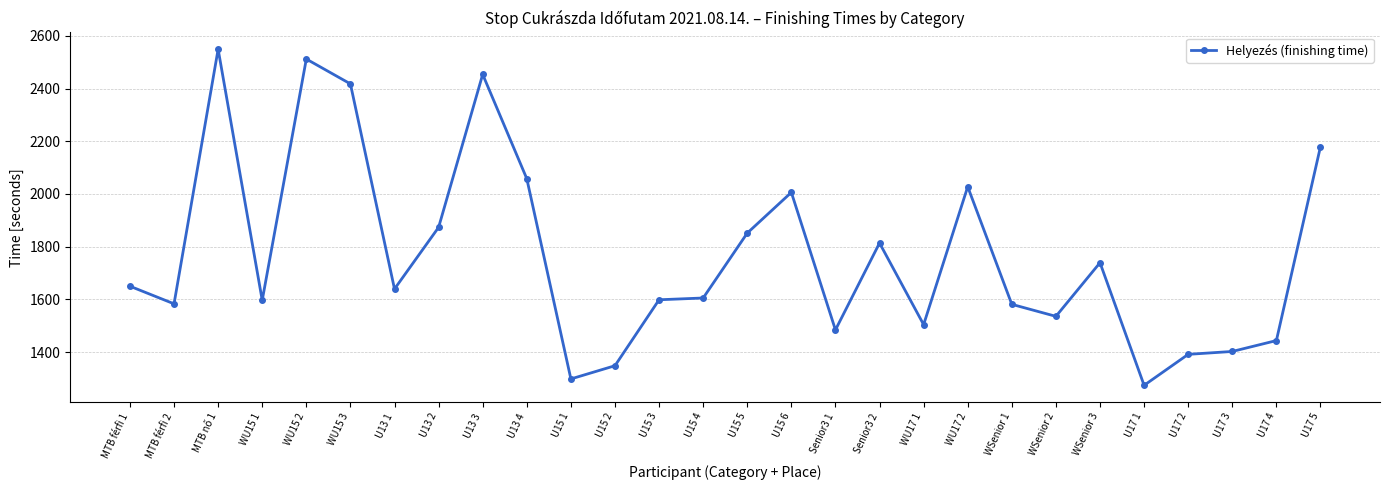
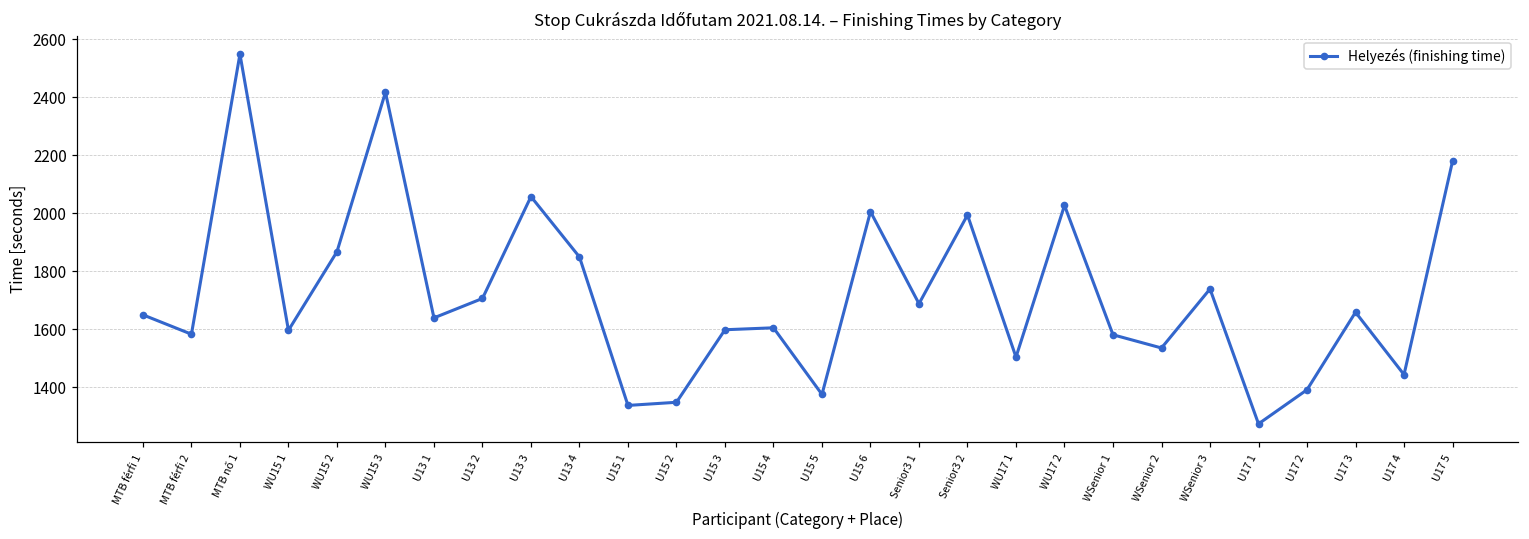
WU15 2: 2510 -> 1870
U13 2: 1870 -> 1710
U13 3: 2450 -> 2060
U13 4: 2060 -> 1850
U15 1: 1300 -> 1340
U15 5: 1850 -> 1380
Senior3 1: 1480 -> 1690
Senior3 2: 1810 -> 1990
U17 3: 1400 -> 1660
